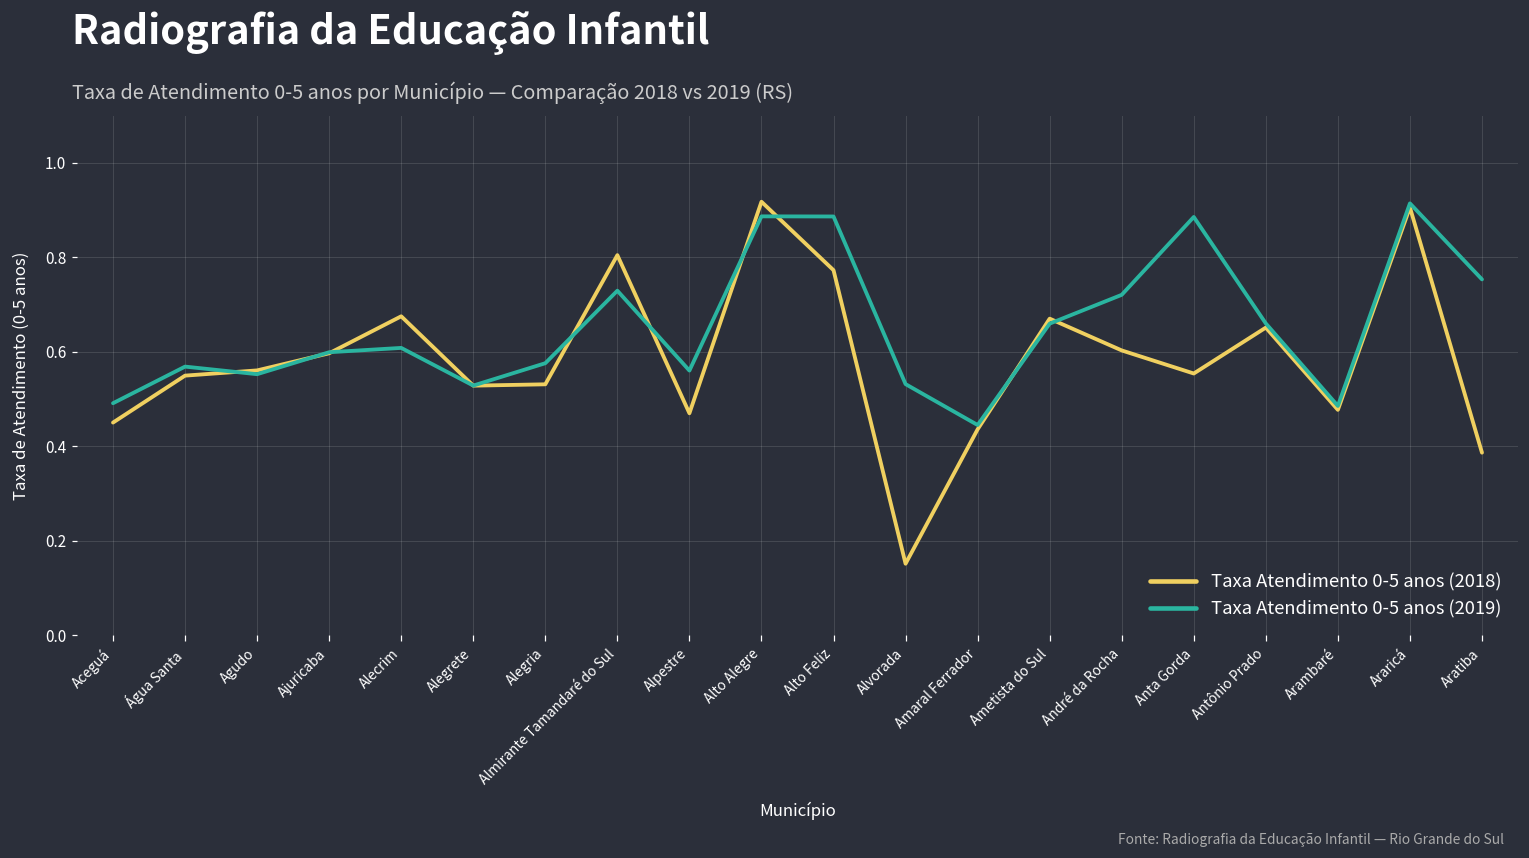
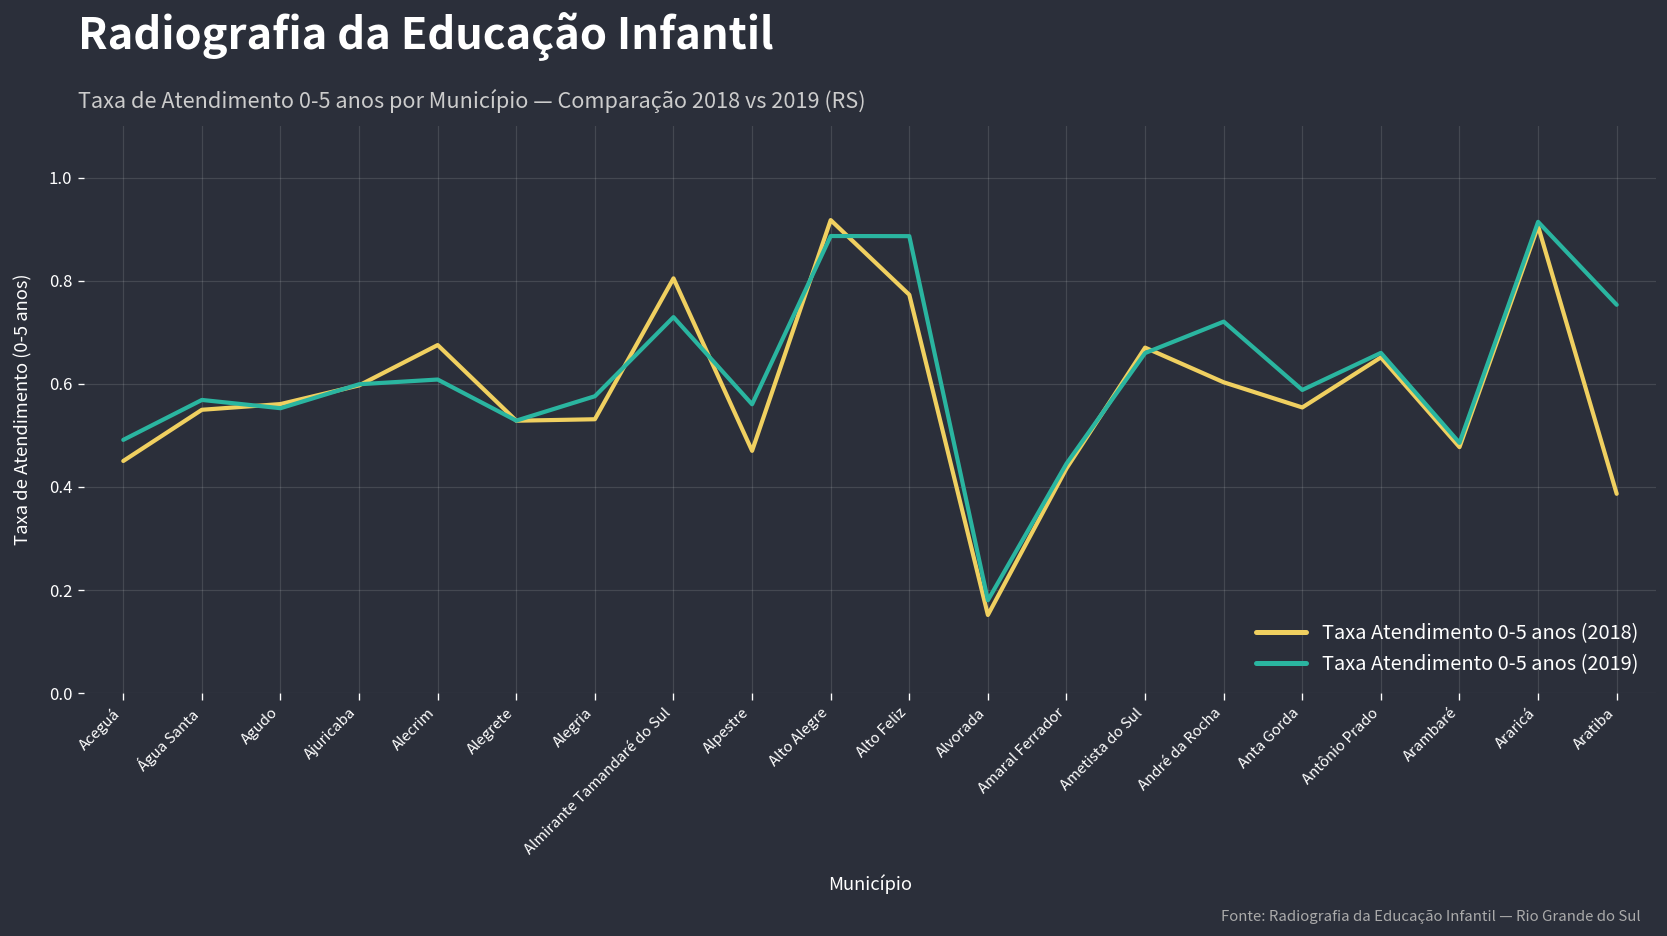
Taxa Atendimento 0-5 anos (2019), Alvorada: 0.53 -> 0.18
Taxa Atendimento 0-5 anos (2019), Anta Gorda: 0.89 -> 0.59
